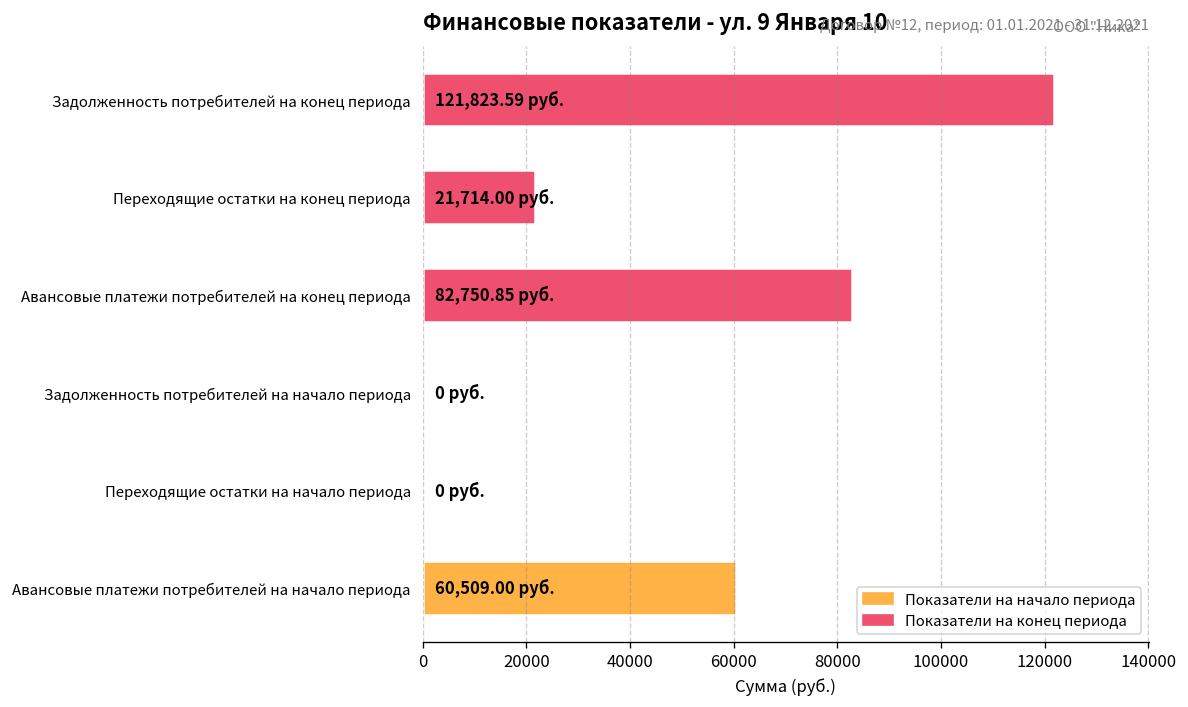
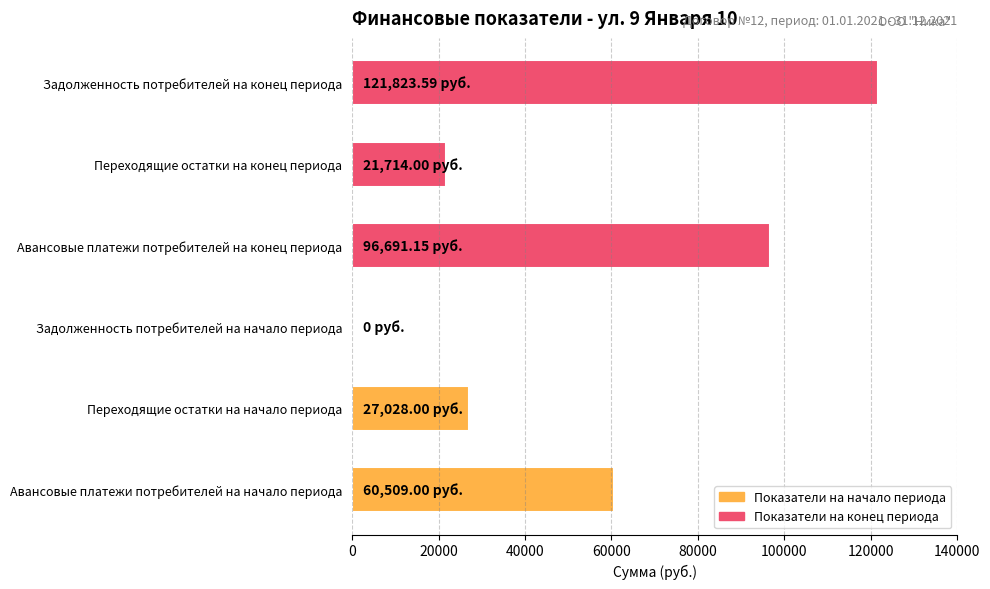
Авансовые платежи потребителей на конец периода: 82,750.85 -> 96,691.15
Переходящие остатки на начало периода: 0 -> 27,028.00
